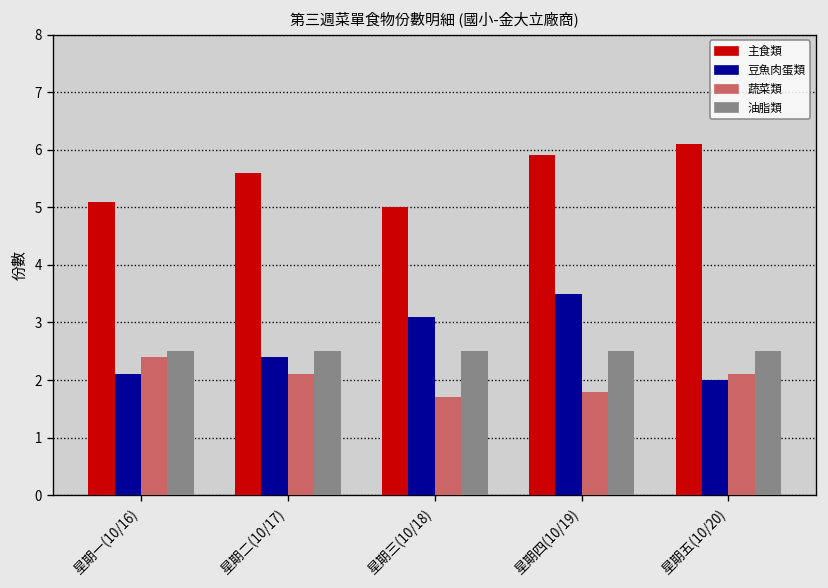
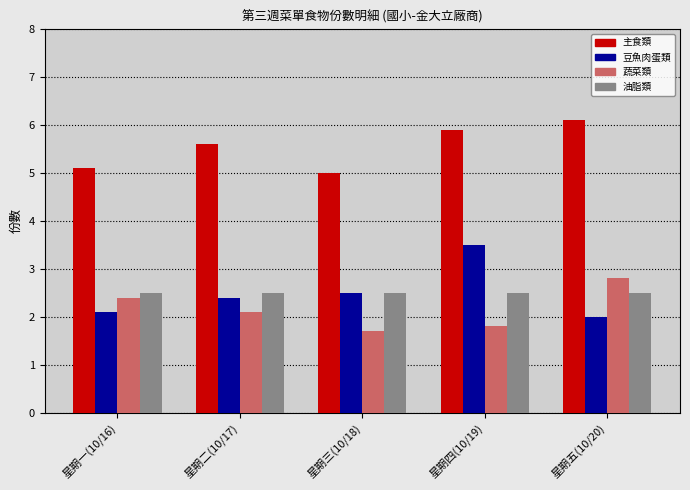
豆魚肉蛋類, 星期三(10/18): 3.1 -> 2.5
蔬菜類, 星期五(10/20): 2.1 -> 2.8
